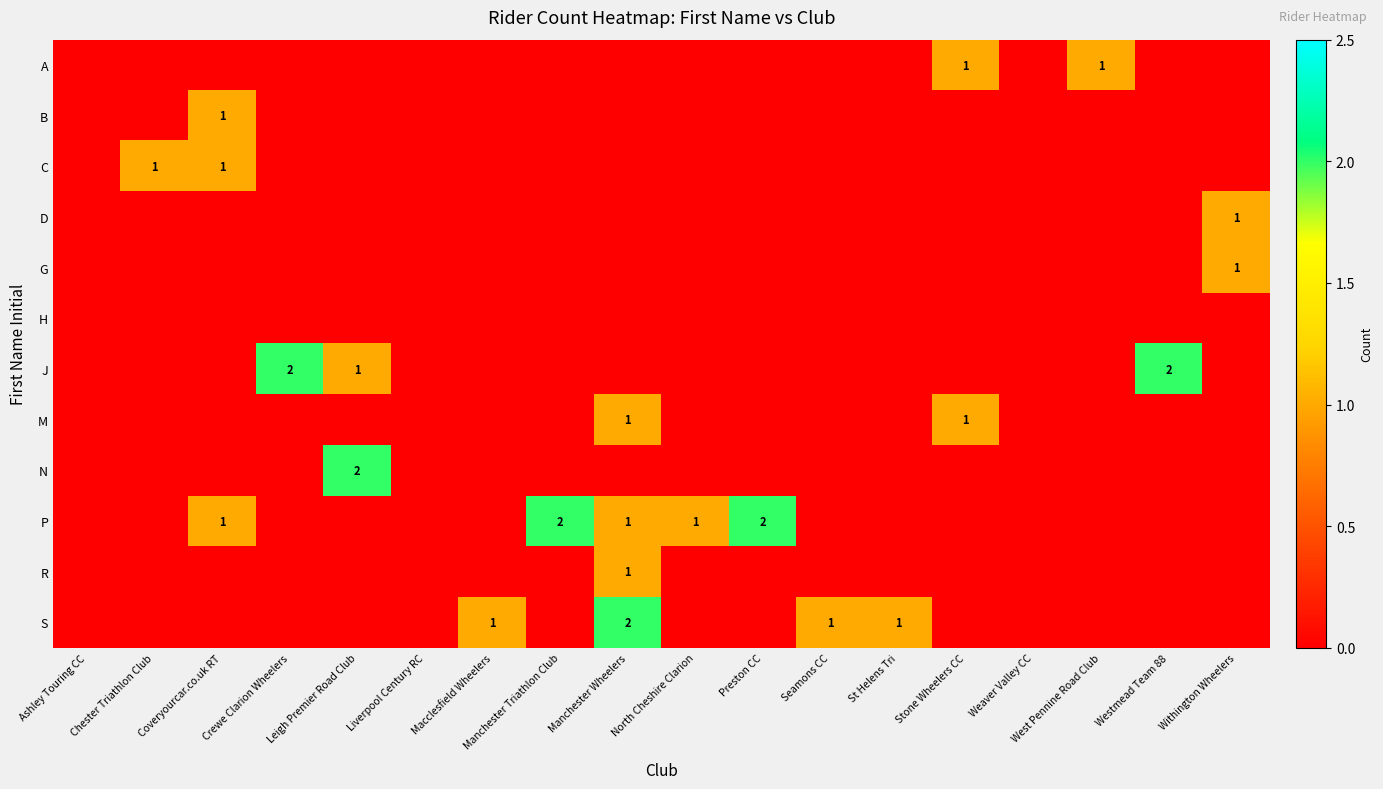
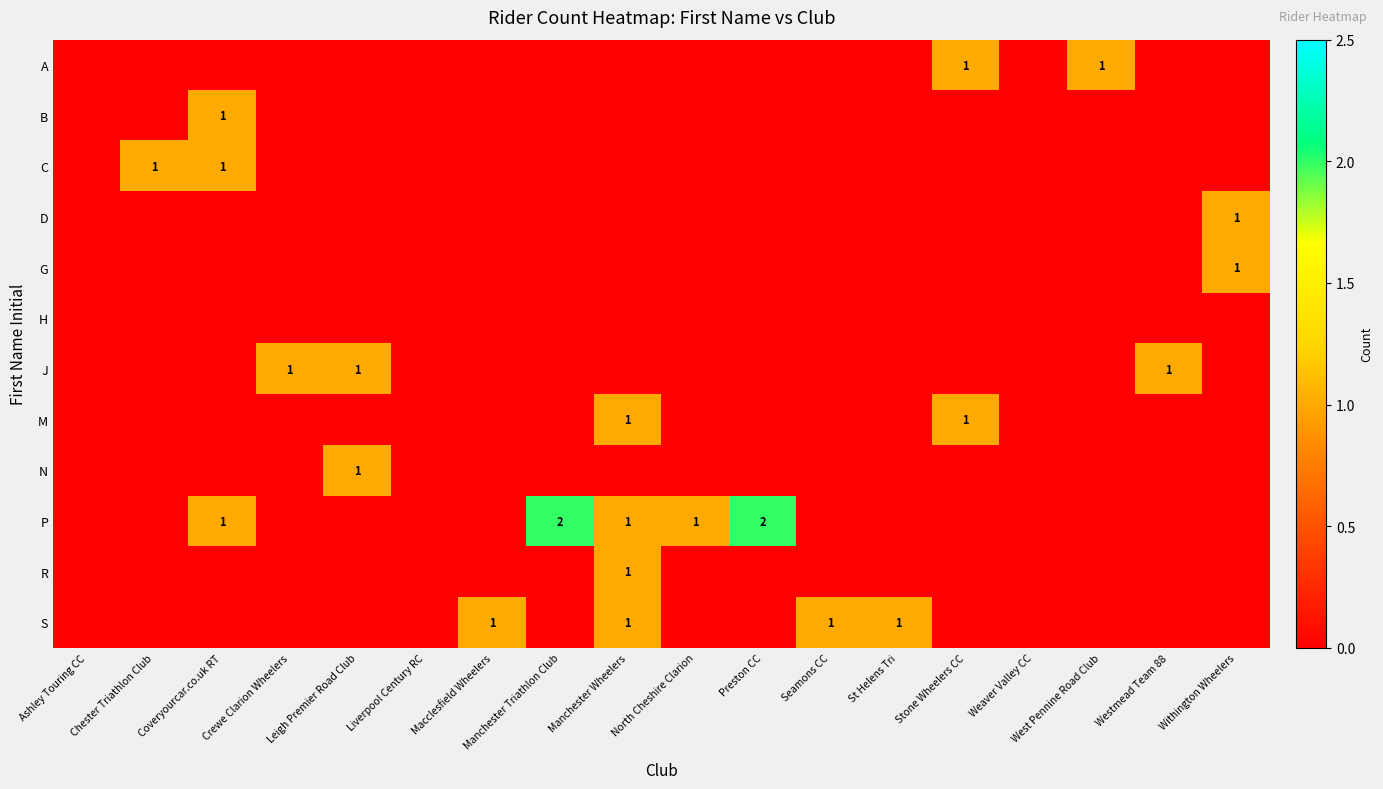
J, Crewe Clarion Wheelers: 2 -> 1
J, Westmead Team 88: 2 -> 1
N, Leigh Premier Road Club: 2 -> 1
S, Manchester Wheelers: 2 -> 1
